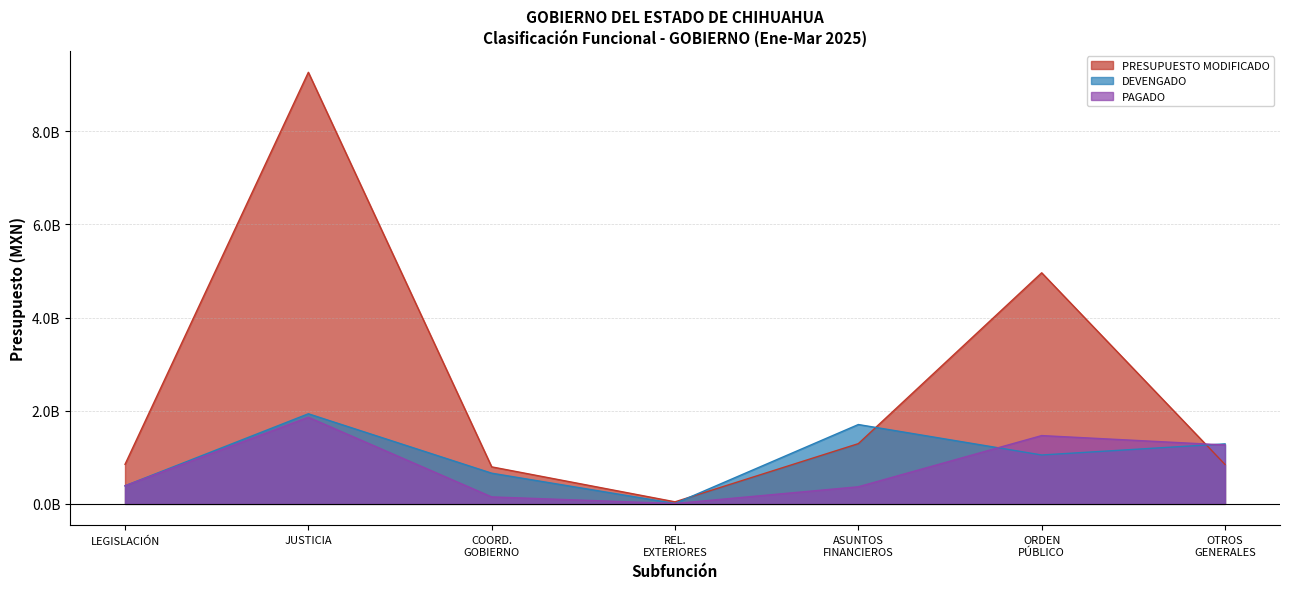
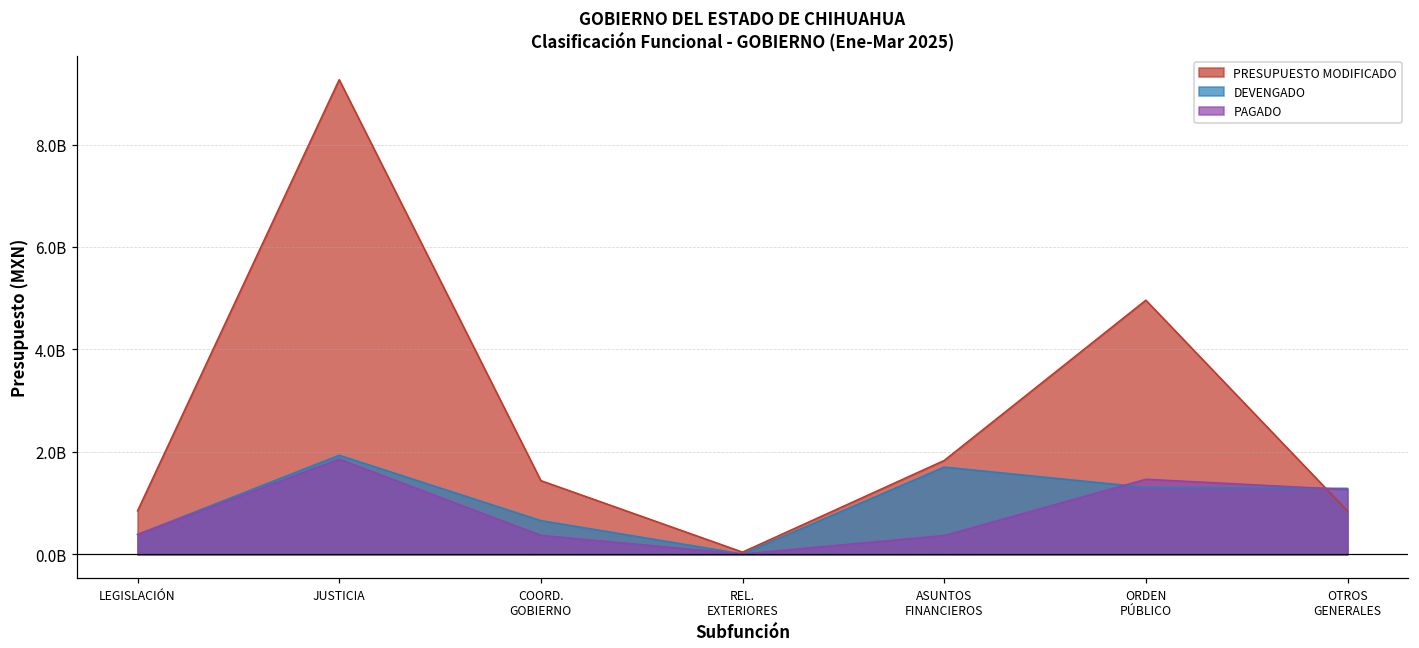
PRESUPUESTO MODIFICADO, COORD. GOBIERNO: 800000000 -> 1400000000
PAGADO, COORD. GOBIERNO: 100000000 -> 400000000
PRESUPUESTO MODIFICADO, ASUNTOS FINANCIEROS: 1300000000 -> 1800000000
DEVENGADO, ORDEN PÚBLICO: 1000000000 -> 1300000000
